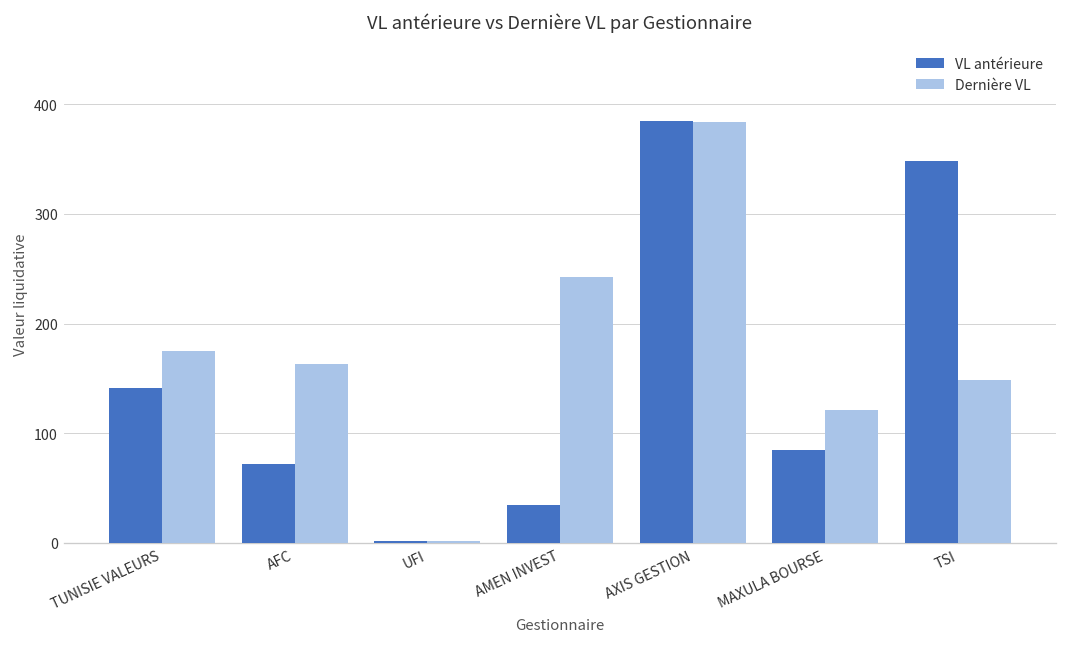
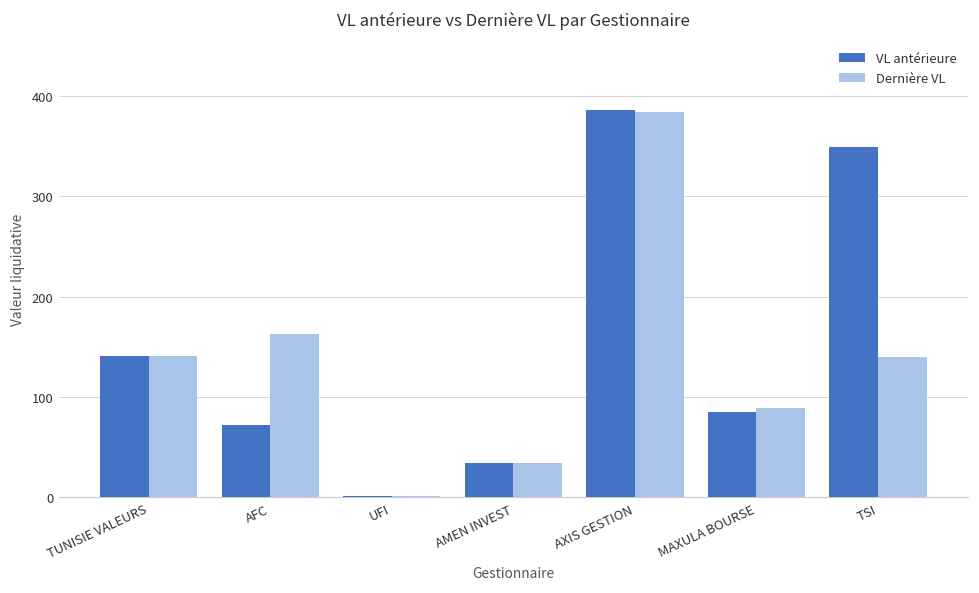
Dernière VL, TUNISIE VALEURS: 180 -> 140
Dernière VL, AMEN INVEST: 240 -> 30
Dernière VL, MAXULA BOURSE: 120 -> 90
Dernière VL, TSI: 150 -> 140
